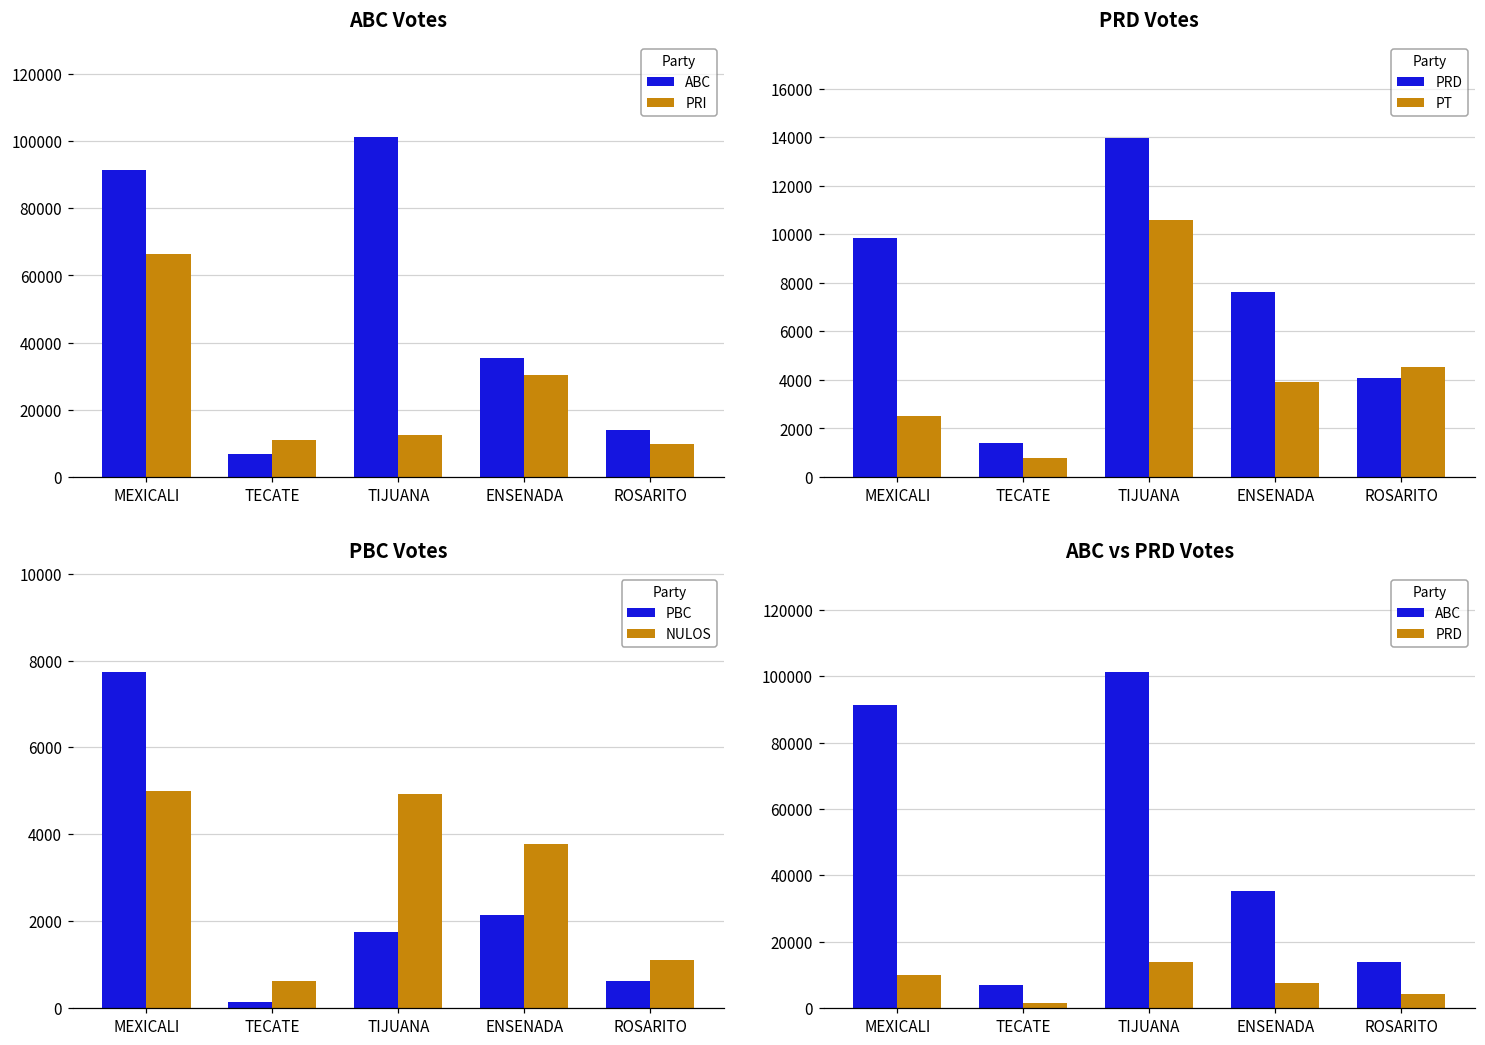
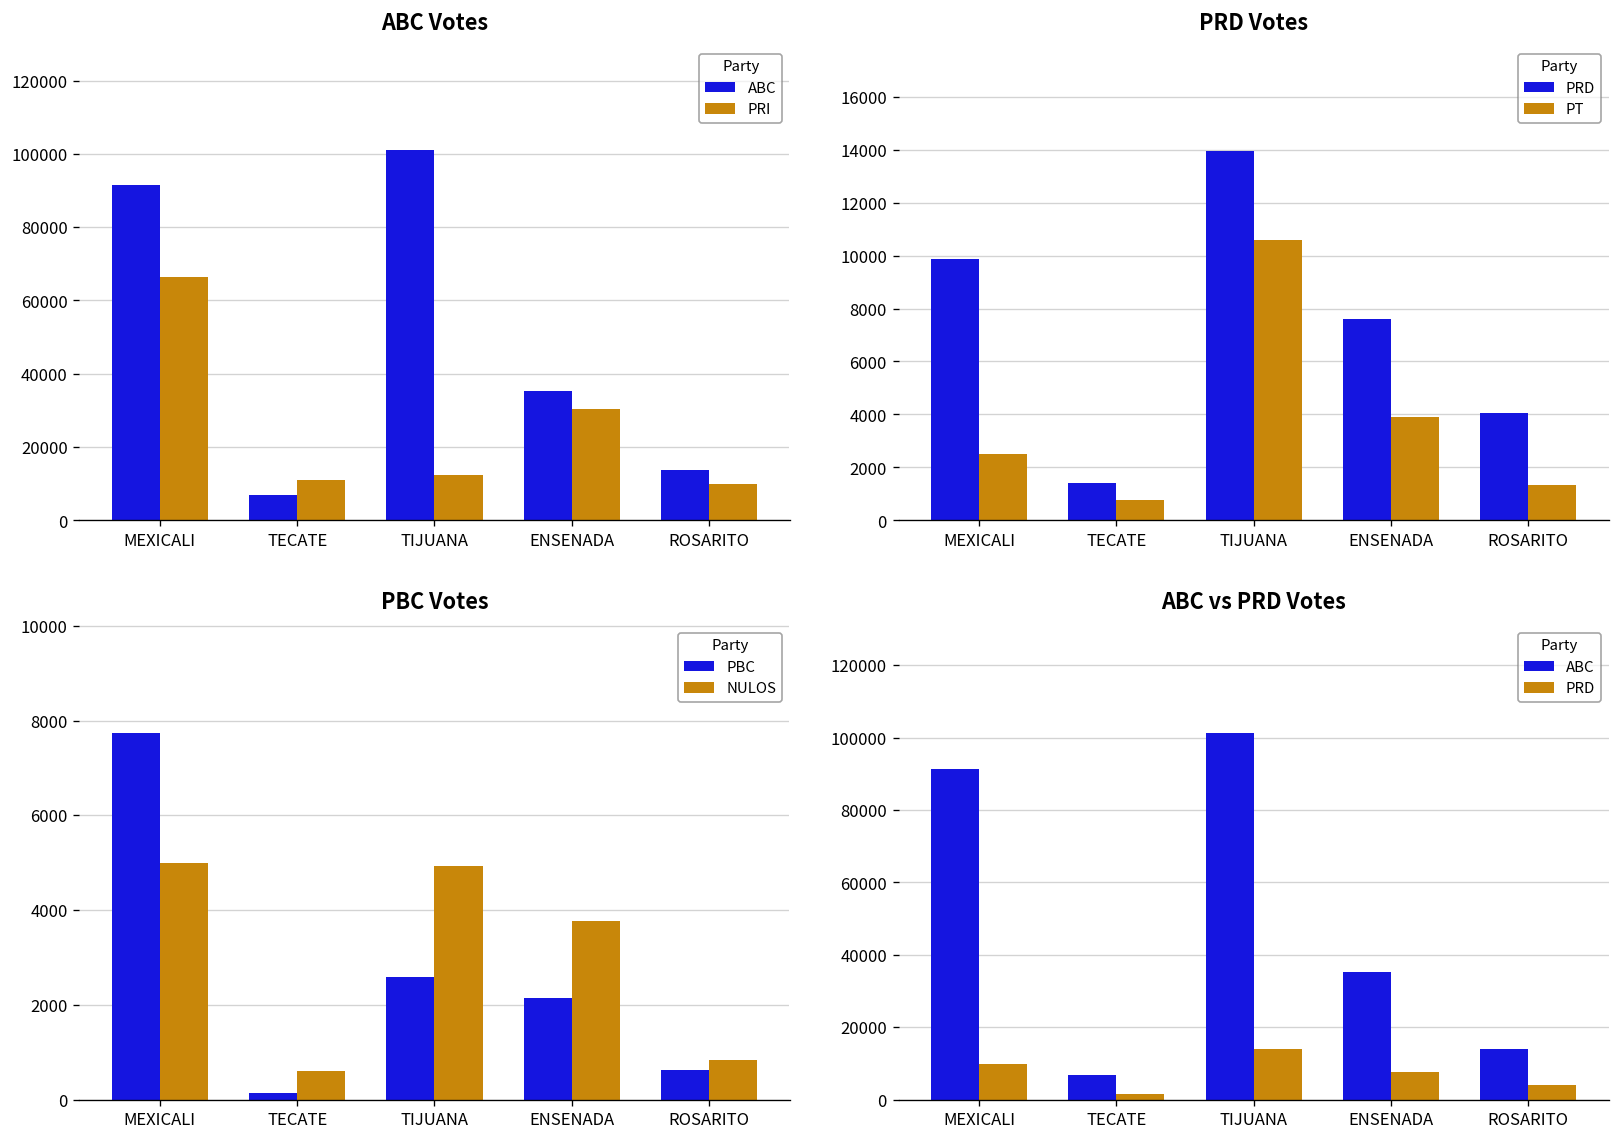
PRD Votes, PT, ROSARITO: 4600 -> 1300
PBC Votes, PBC, TIJUANA: 1800 -> 2600
PBC Votes, NULOS, ROSARITO: 1100 -> 800
